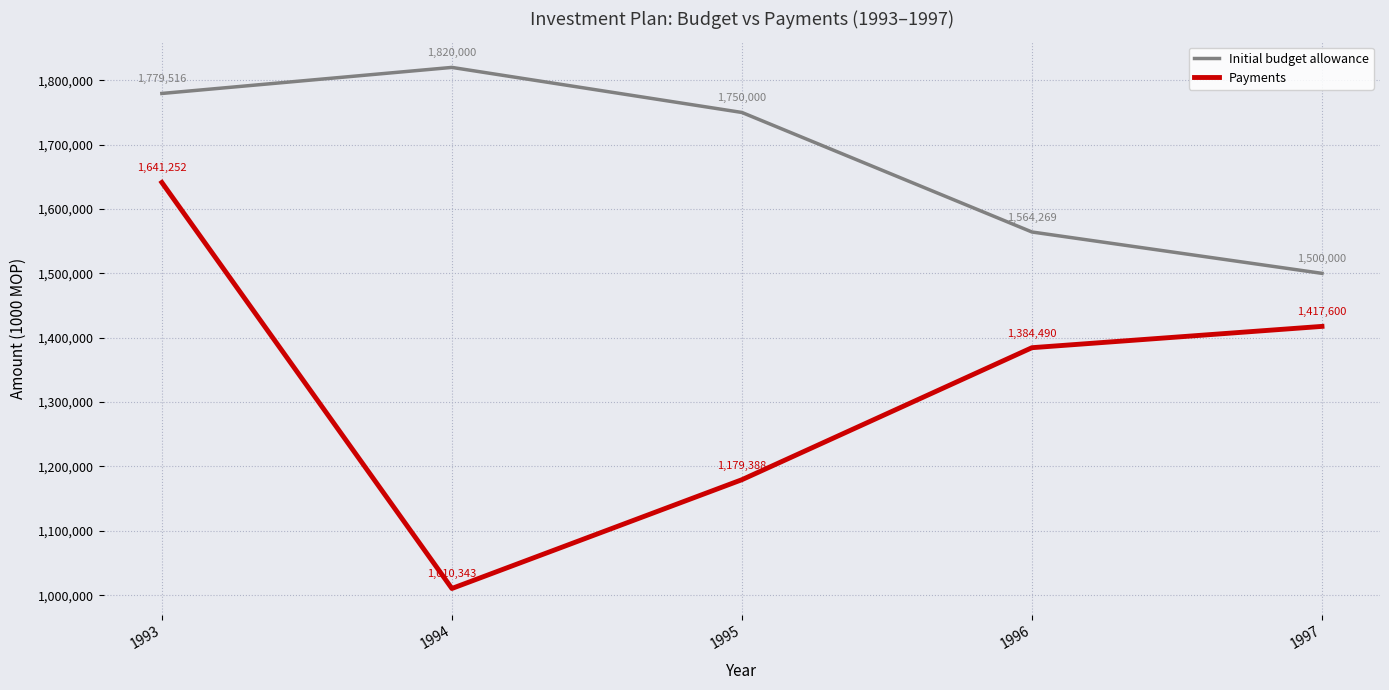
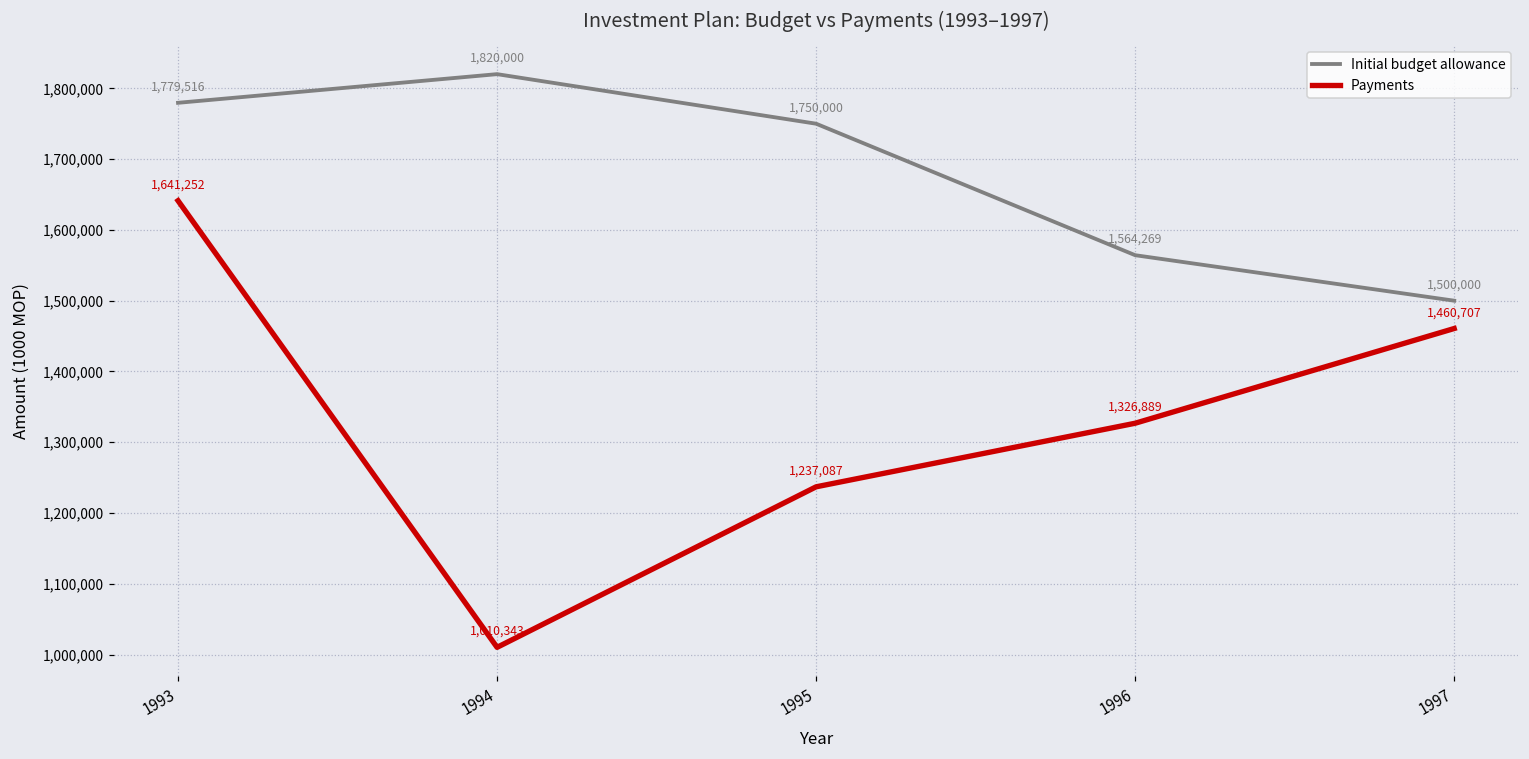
Payments, 1995: 1,179,388 -> 1,237,087
Payments, 1996: 1,384,490 -> 1,326,889
Payments, 1997: 1,417,600 -> 1,460,707
